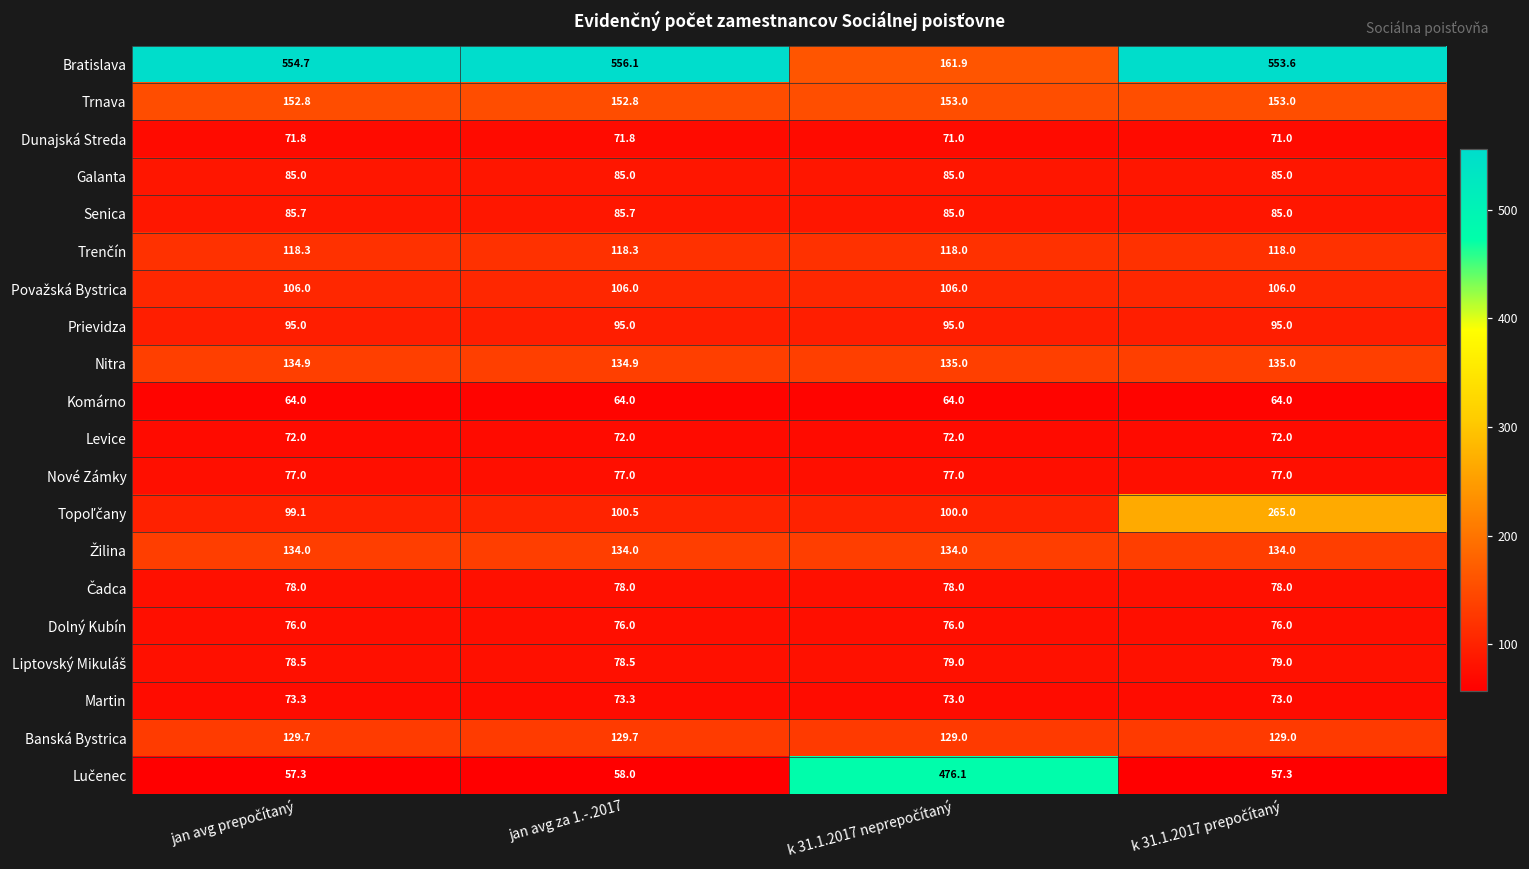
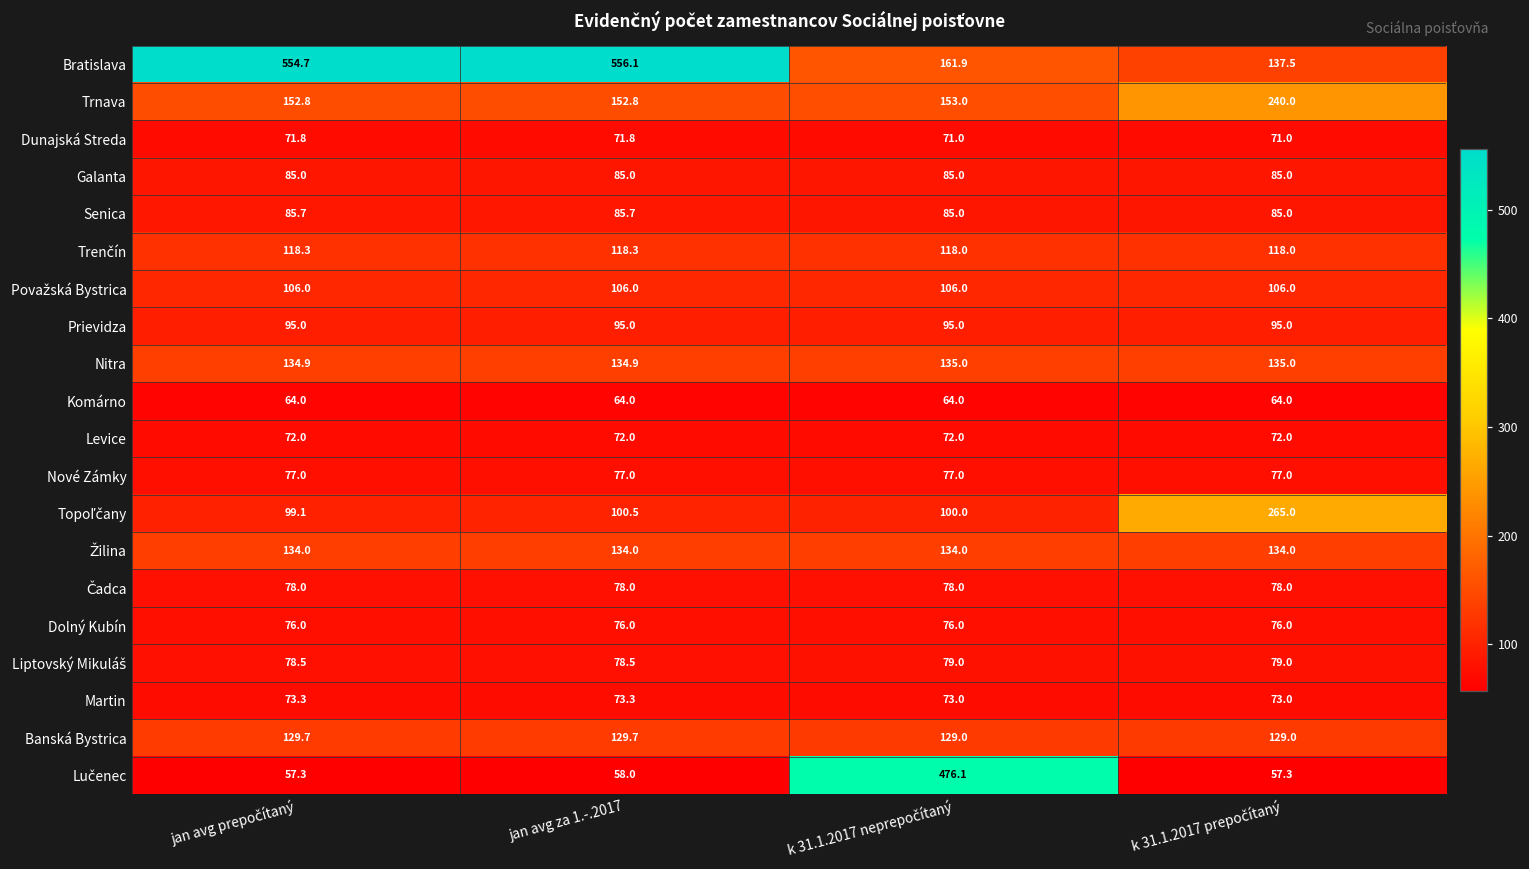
Bratislava, k 31.1.2017 prepočítaný: 553.6 -> 137.5
Trnava, k 31.1.2017 prepočítaný: 153.0 -> 240.0
